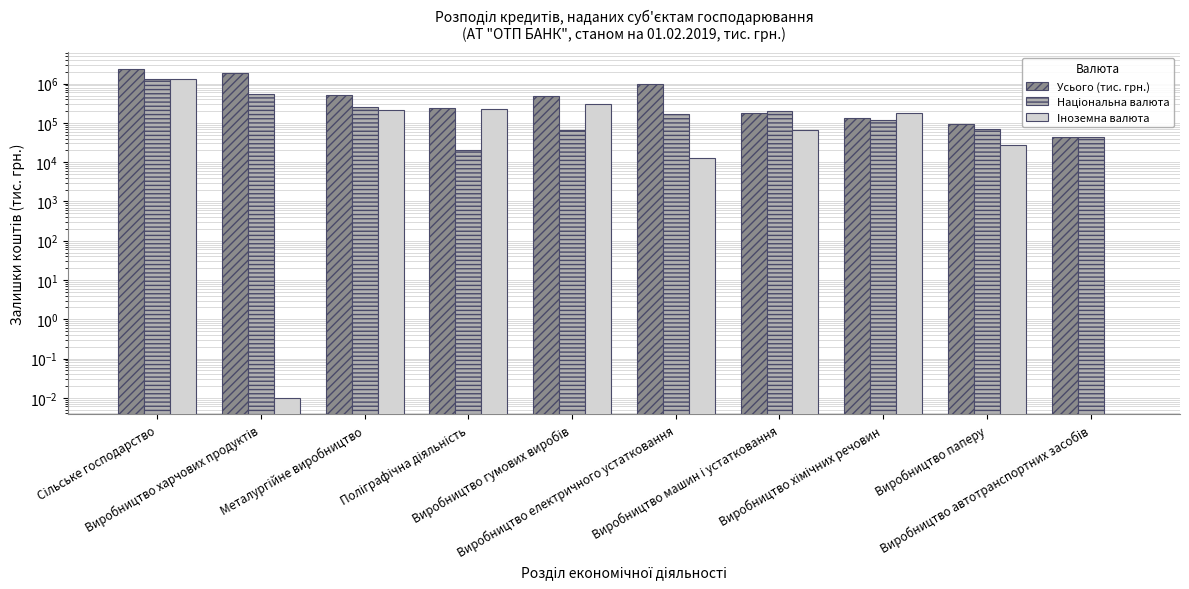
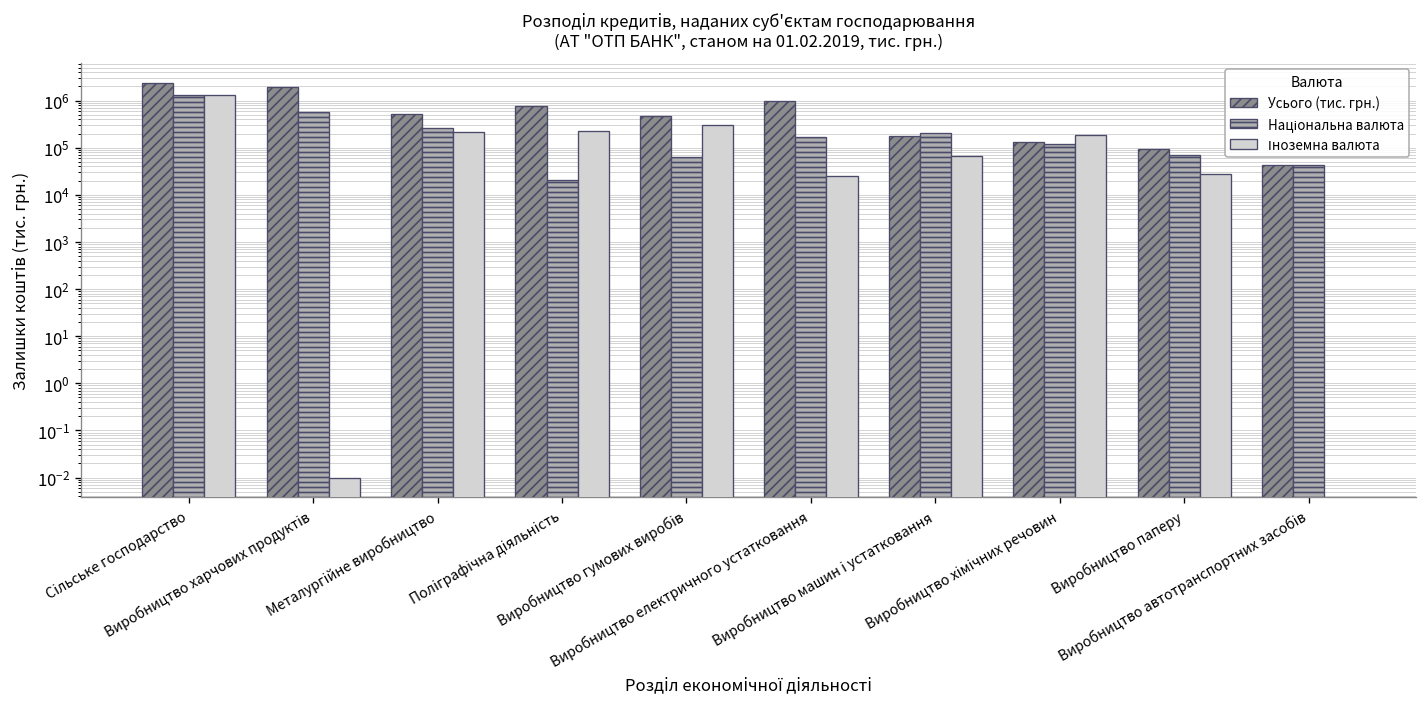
Усього (тис. грн.), Поліграфічна діяльність: 200000 -> 800000
Іноземна валюта, Виробництво електричного устатковання: 13000 -> 20000
